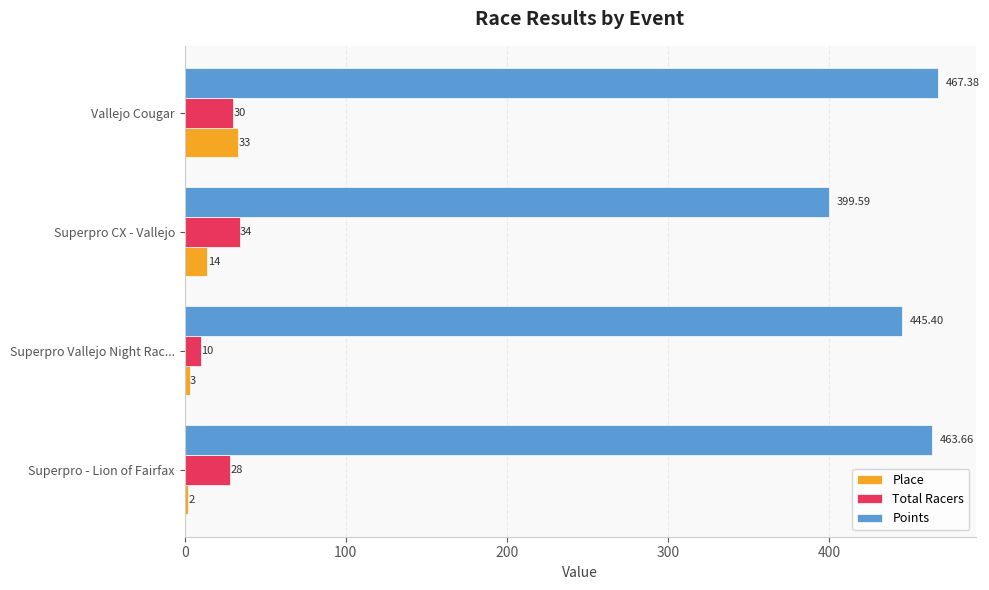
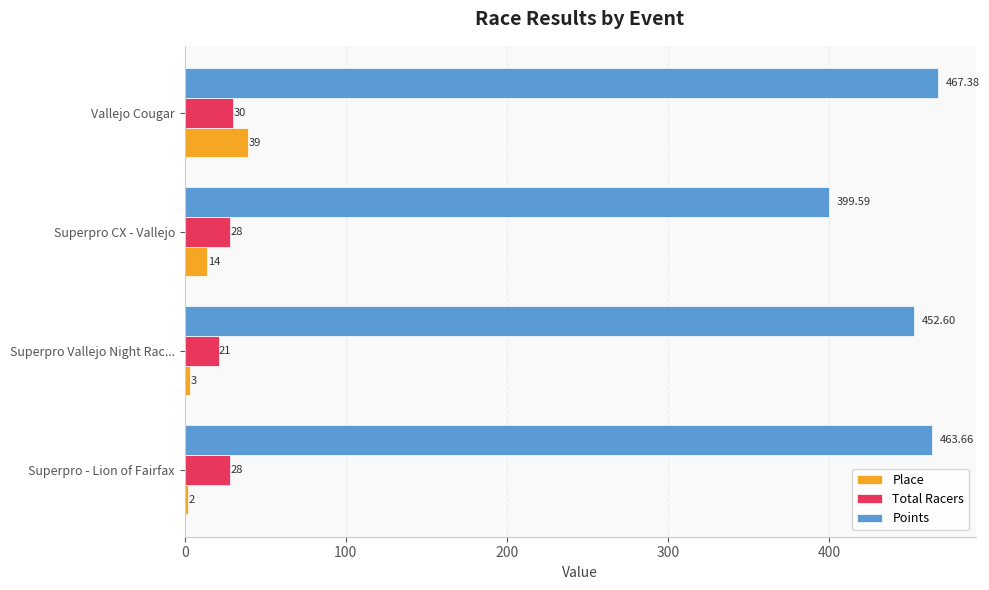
Place, Vallejo Cougar: 33 -> 39
Total Racers, Superpro CX - Vallejo: 34 -> 28
Points, Superpro Vallejo Night Rac...: 445.40 -> 452.60
Total Racers, Superpro Vallejo Night Rac...: 10 -> 21
